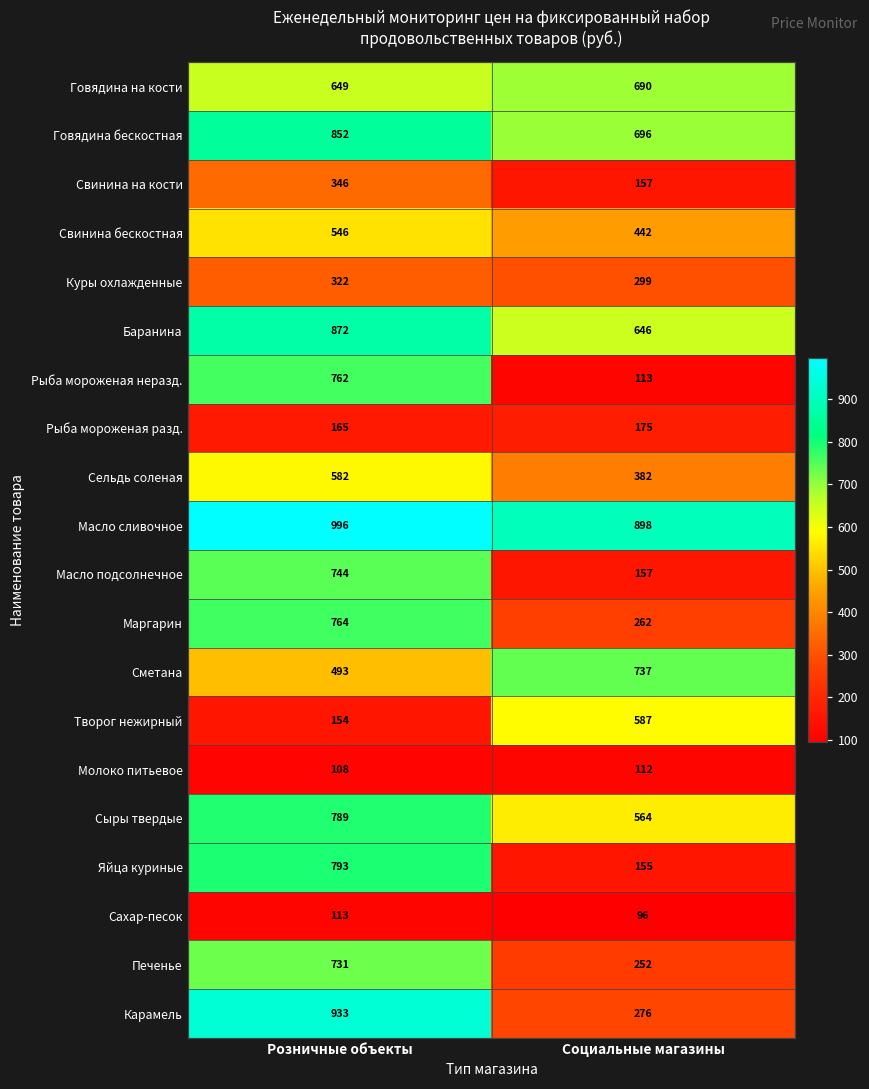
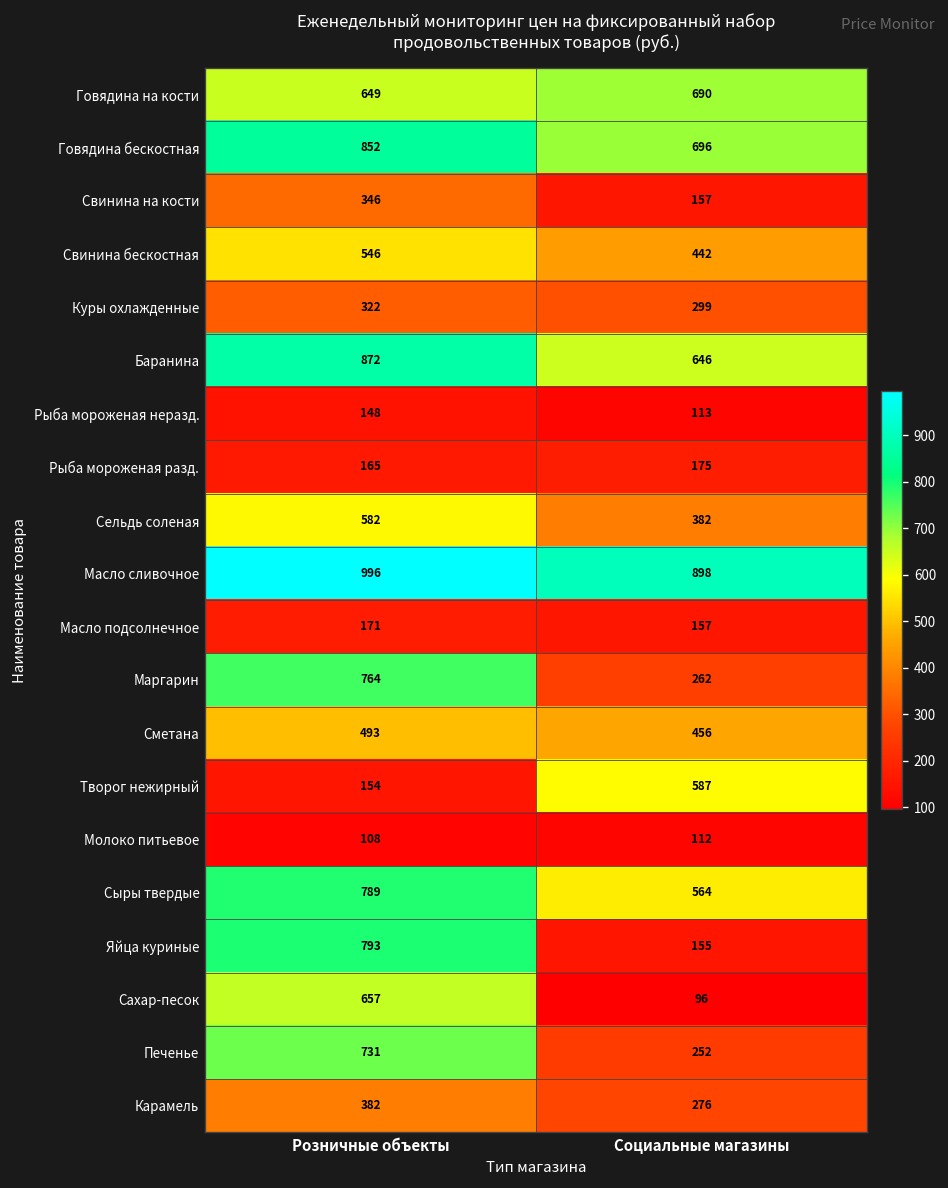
Рыба мороженая неразд., Розничные объекты: 762 -> 148
Масло подсолнечное, Розничные объекты: 744 -> 171
Сметана, Социальные магазины: 737 -> 456
Сахар-песок, Розничные объекты: 113 -> 657
Карамель, Розничные объекты: 933 -> 382
